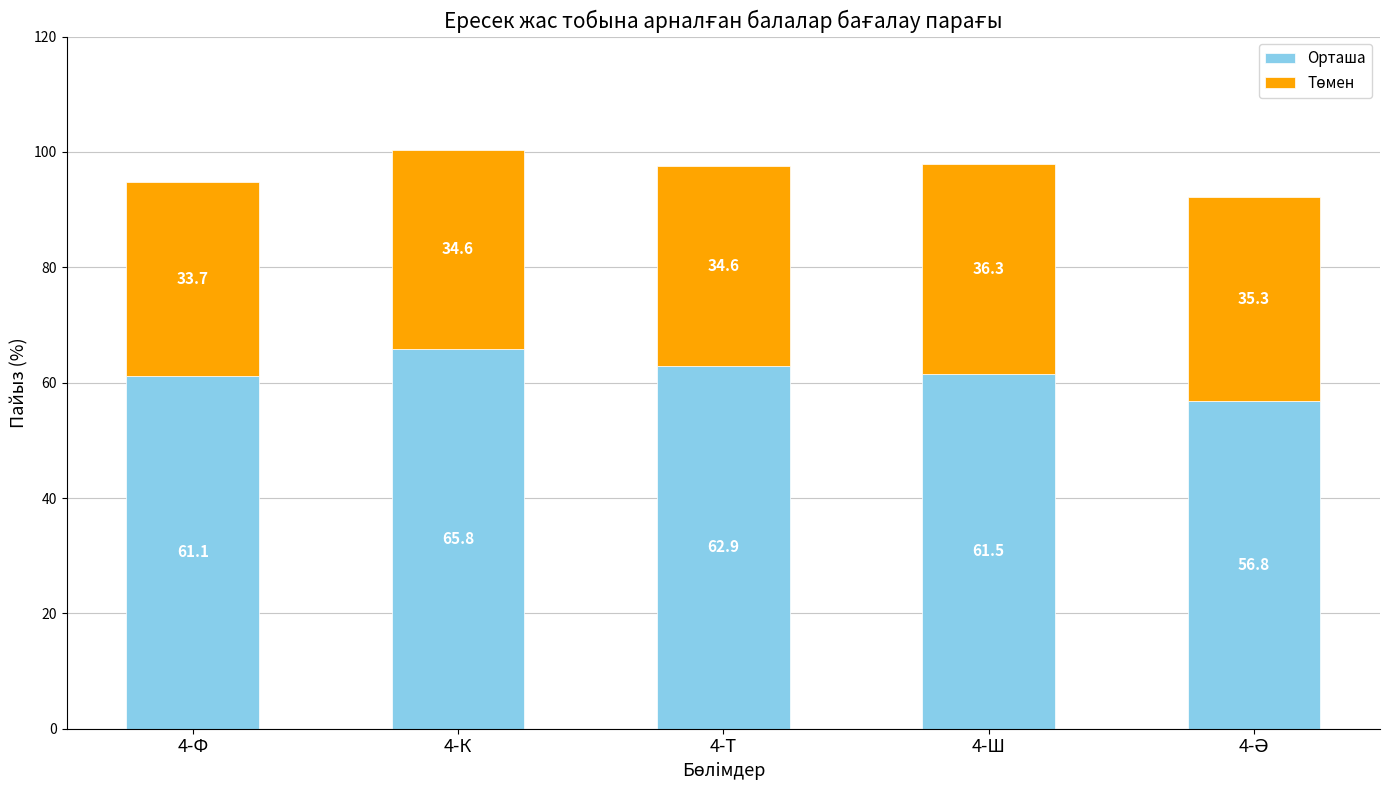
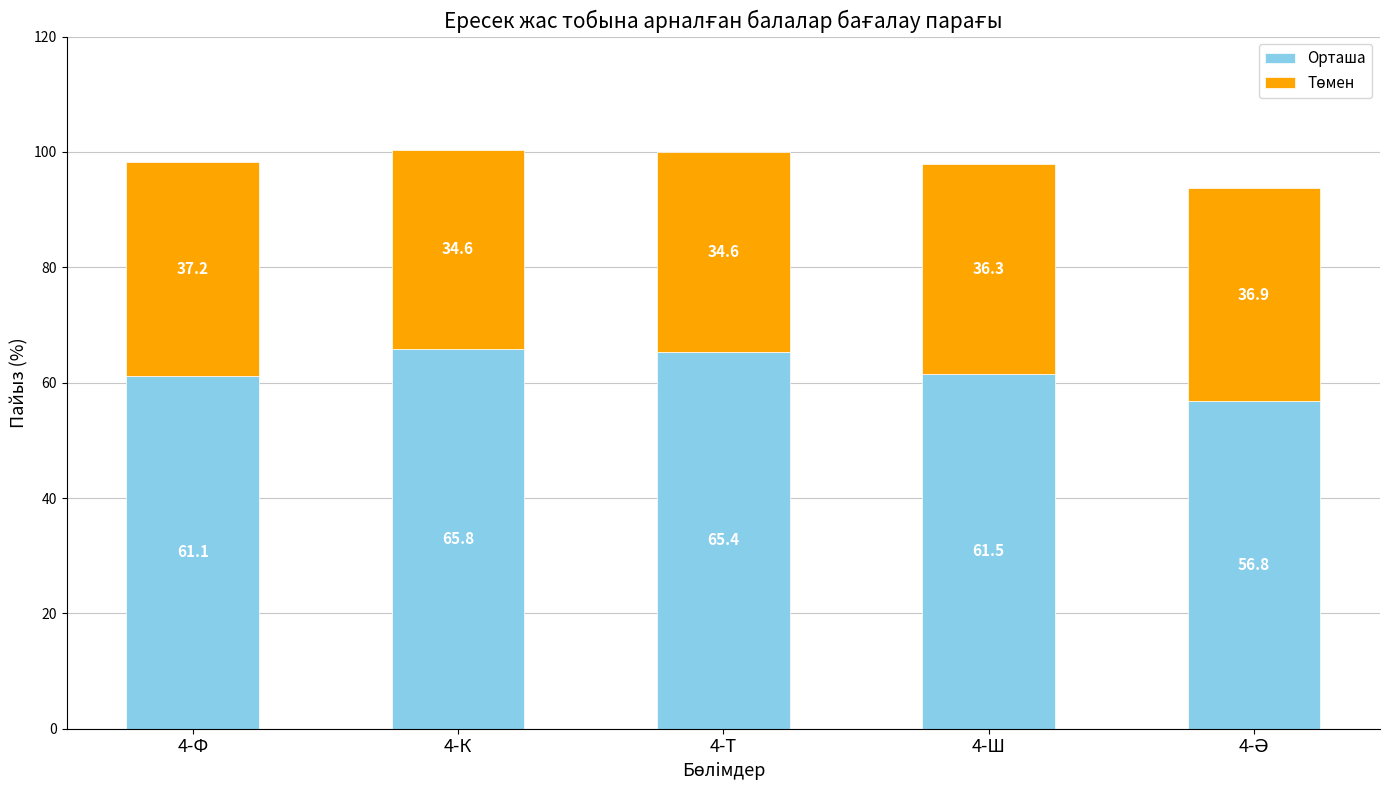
Төмен, 4-Ф: 33.7 -> 37.2
Орташа, 4-Т: 62.9 -> 65.4
Төмен, 4-Ә: 35.3 -> 36.9
